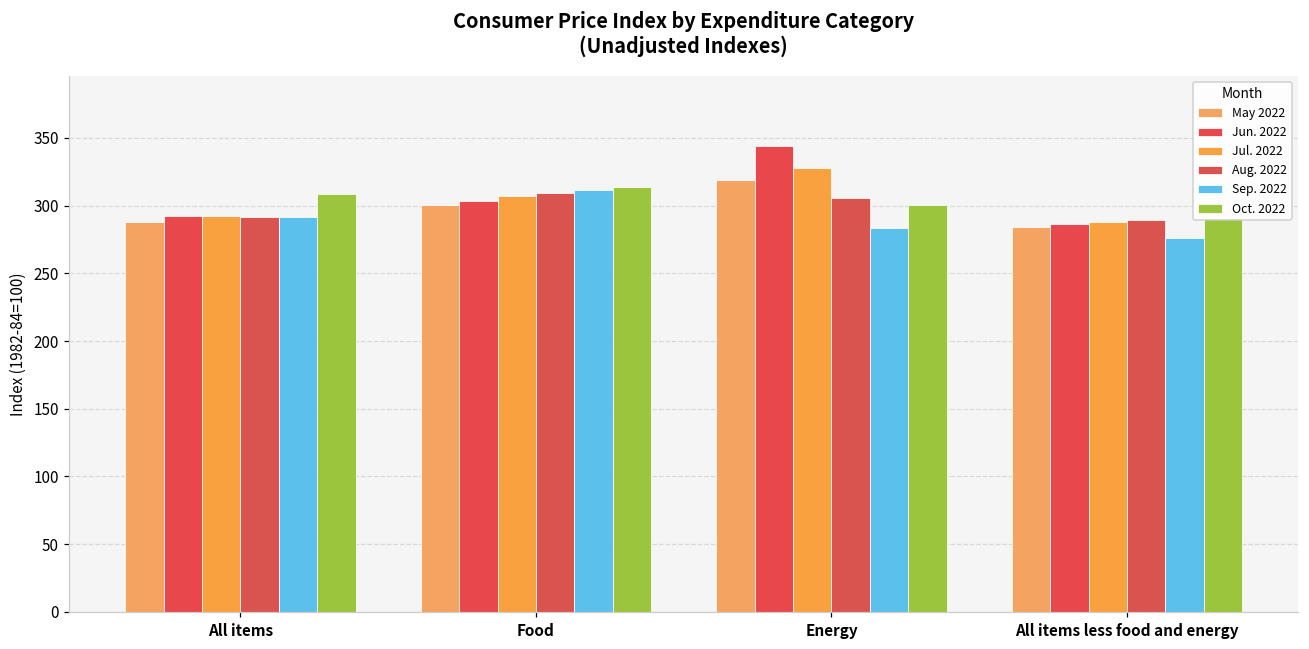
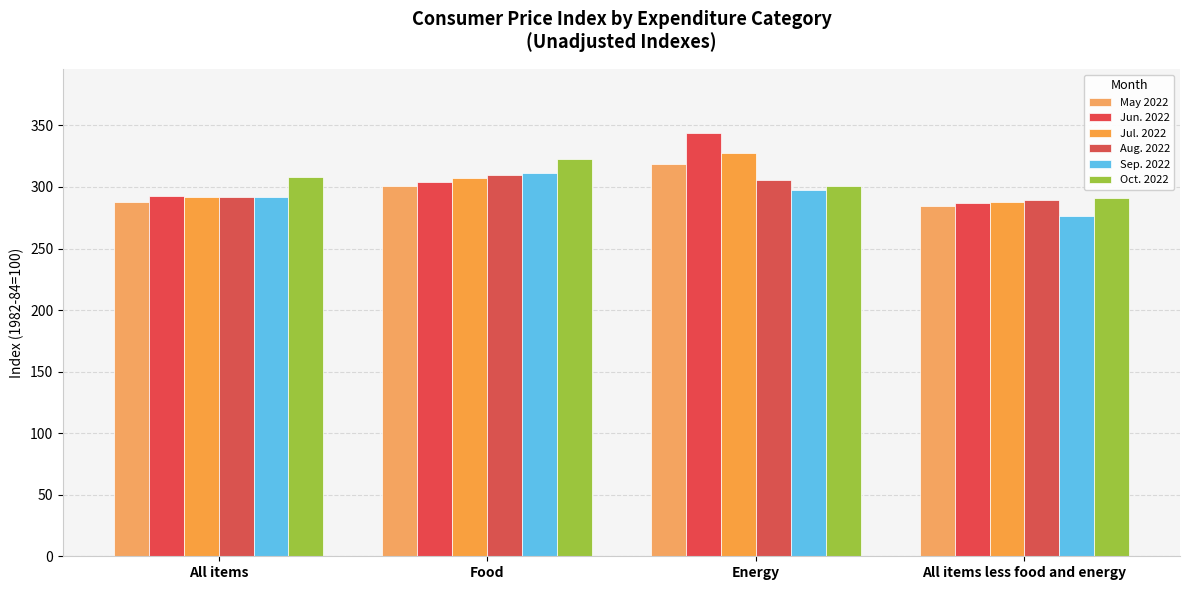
Oct. 2022, Food: 314 -> 323
Sep. 2022, Energy: 283 -> 297
